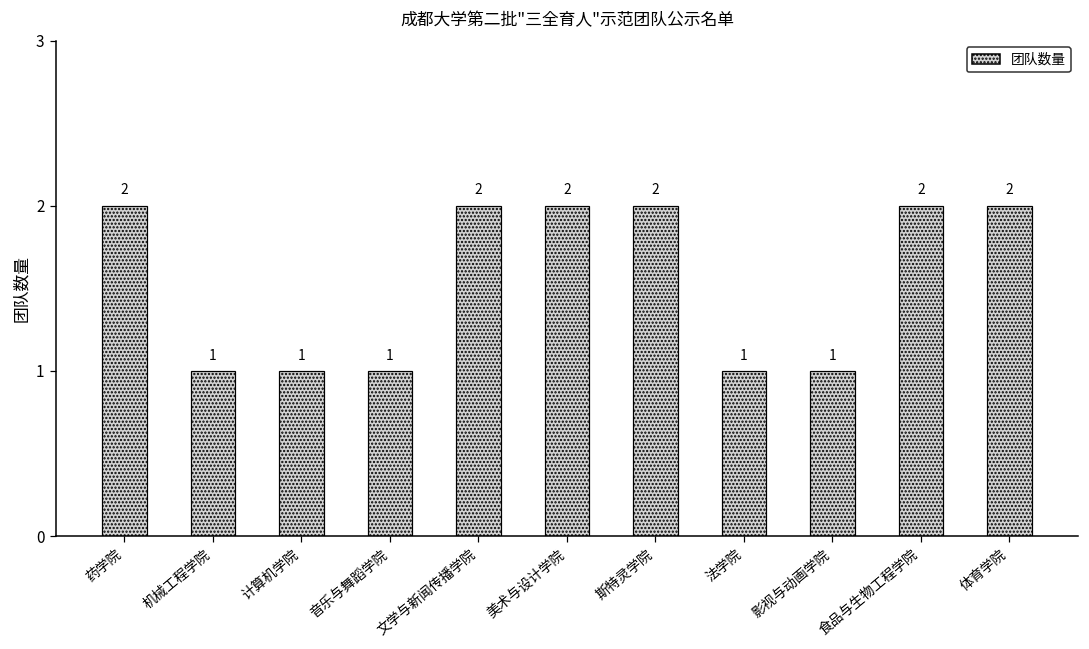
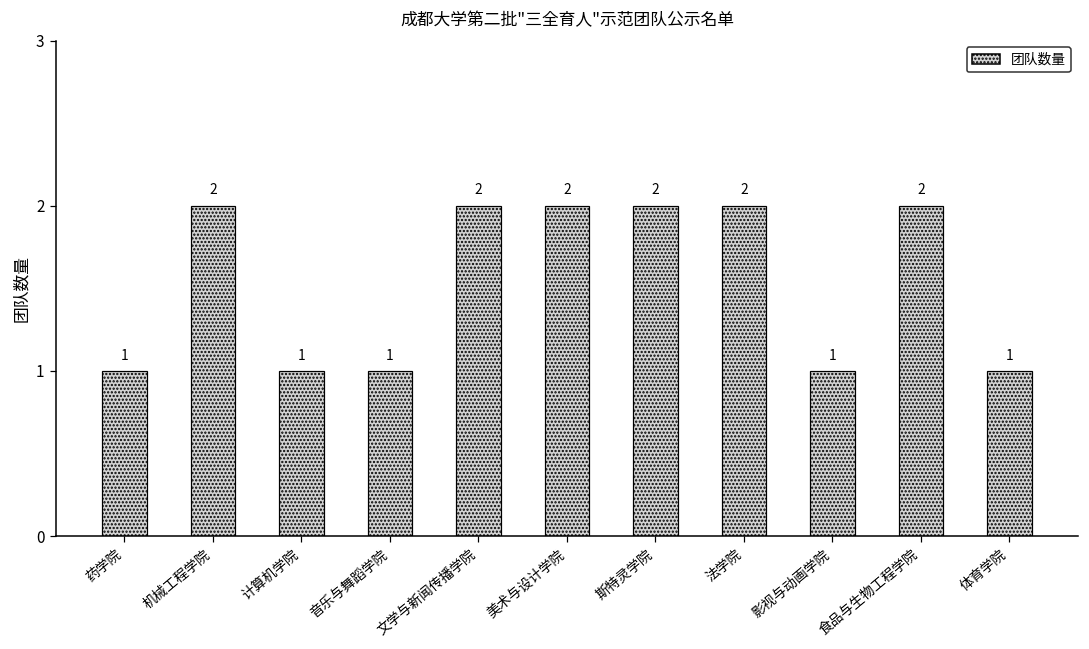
药学院: 2 -> 1
机械工程学院: 1 -> 2
法学院: 1 -> 2
体育学院: 2 -> 1
